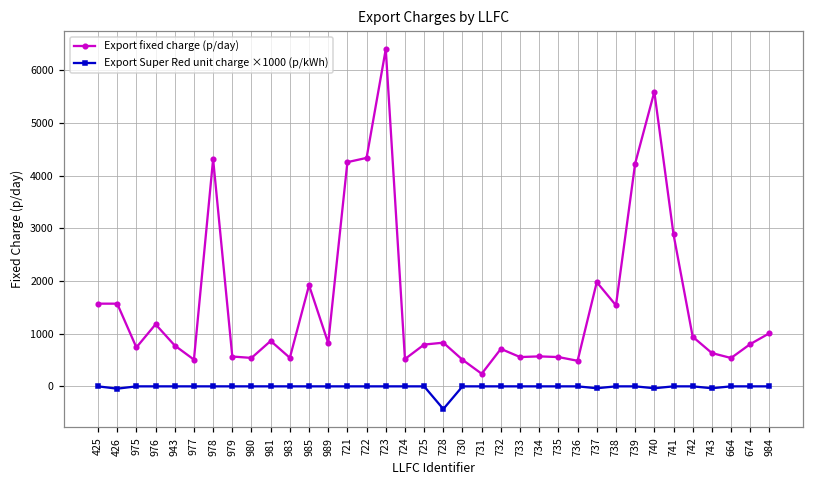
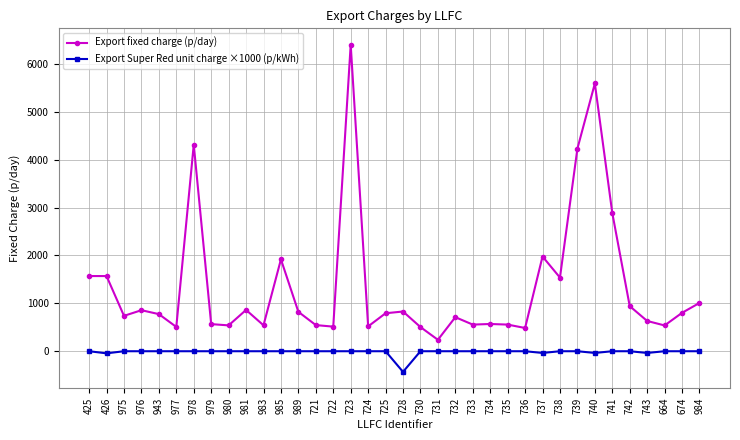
Export fixed charge (p/day), 976: 1200 -> 900
Export fixed charge (p/day), 721: 4300 -> 500
Export fixed charge (p/day), 722: 4300 -> 500
